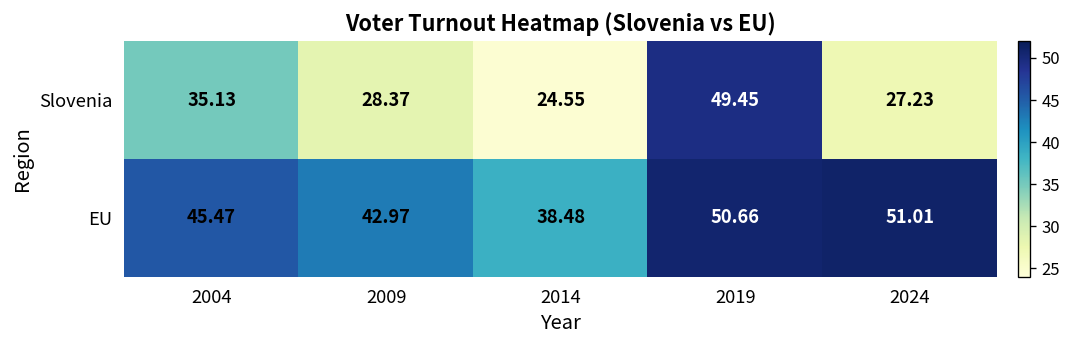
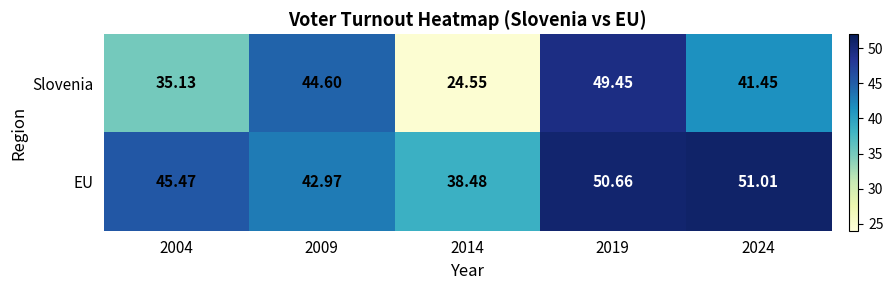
Slovenia, 2009: 28.37 -> 44.60
Slovenia, 2024: 27.23 -> 41.45
